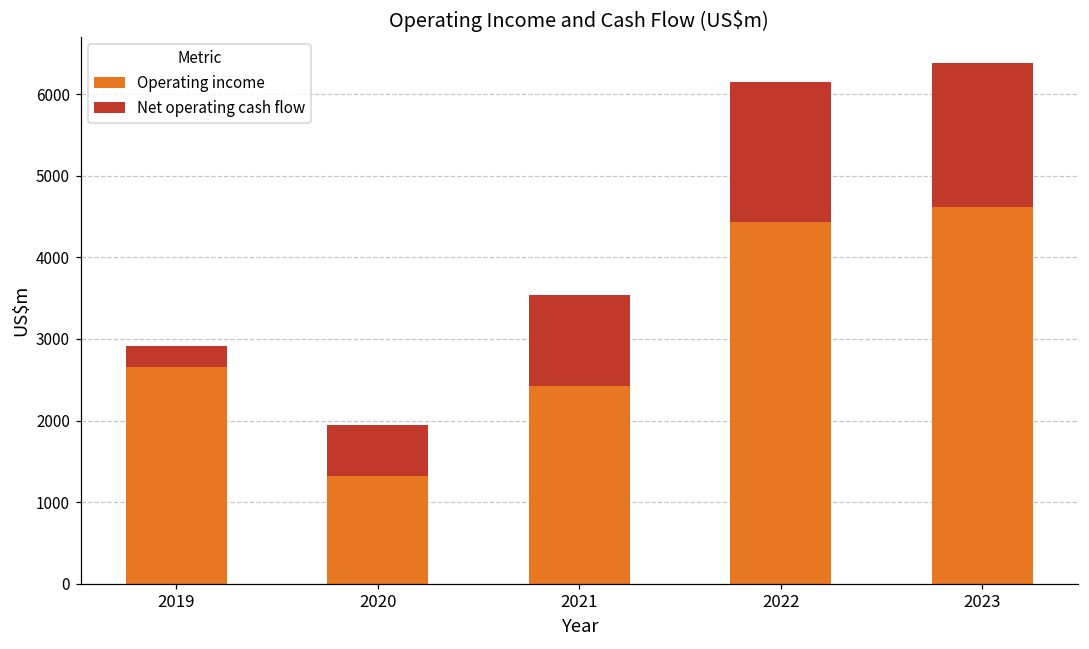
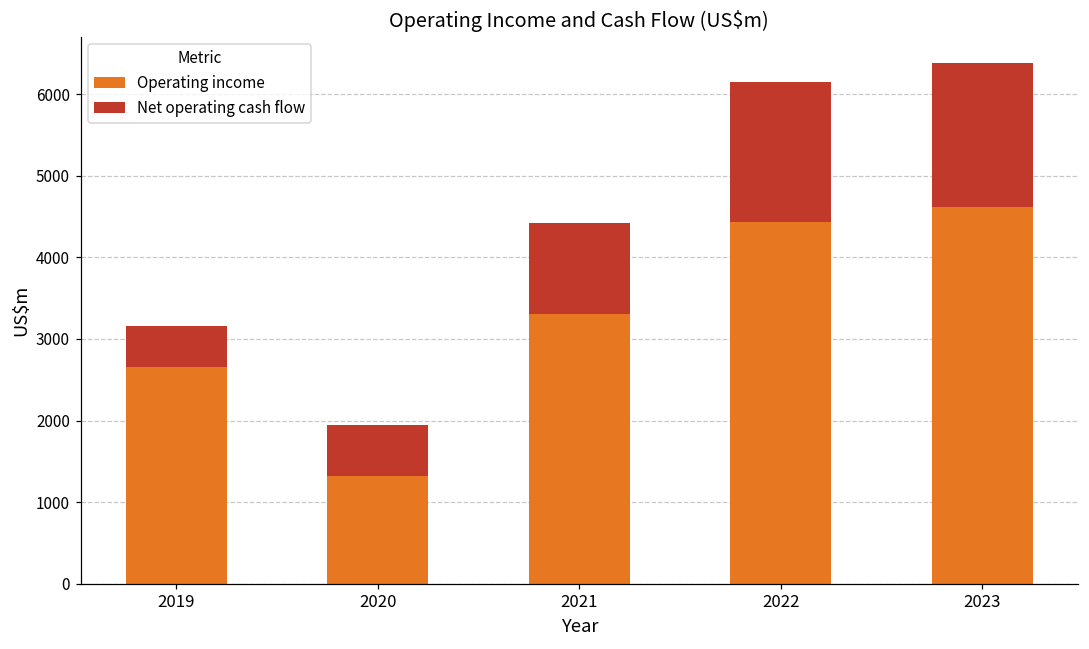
Net operating cash flow, 2019: 300 -> 500
Operating income, 2021: 2400 -> 3300
